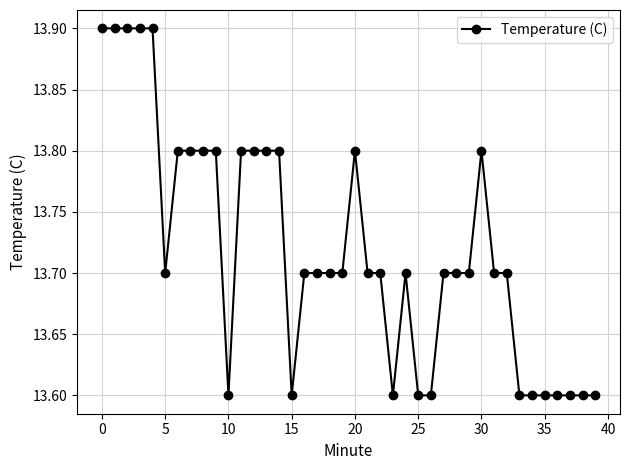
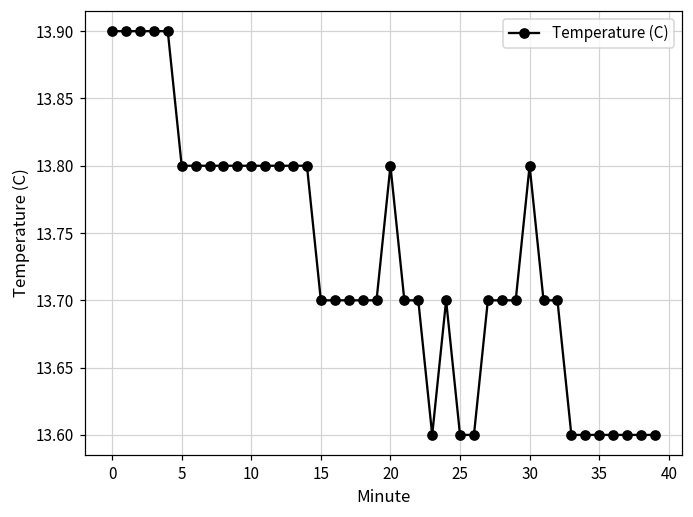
5: 13.7 -> 13.8
10: 13.6 -> 13.8
15: 13.6 -> 13.7
